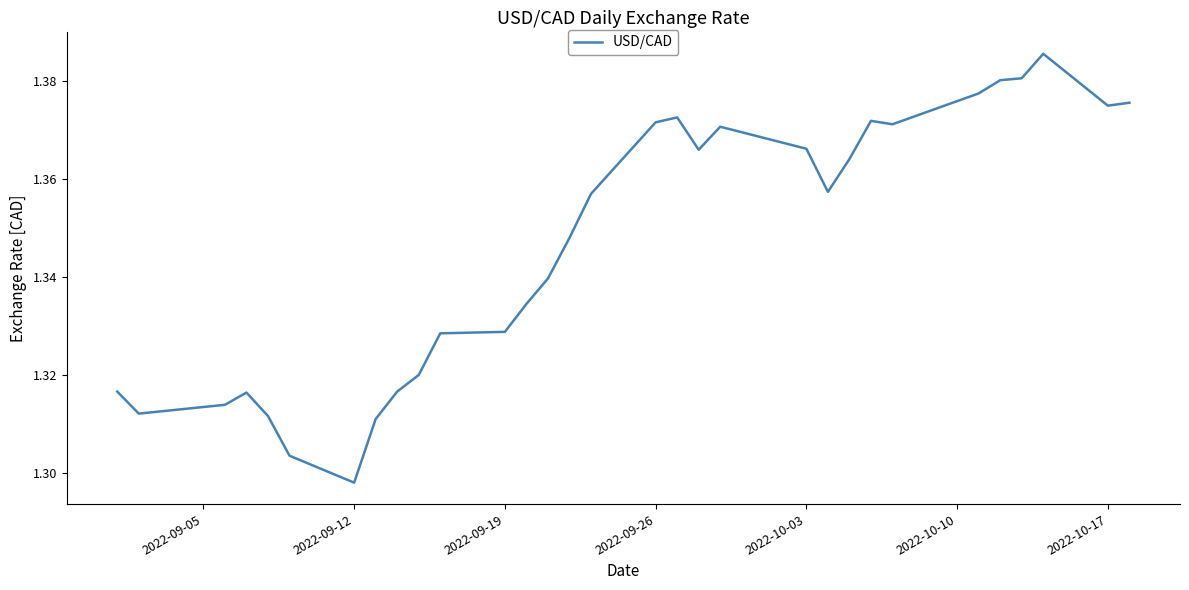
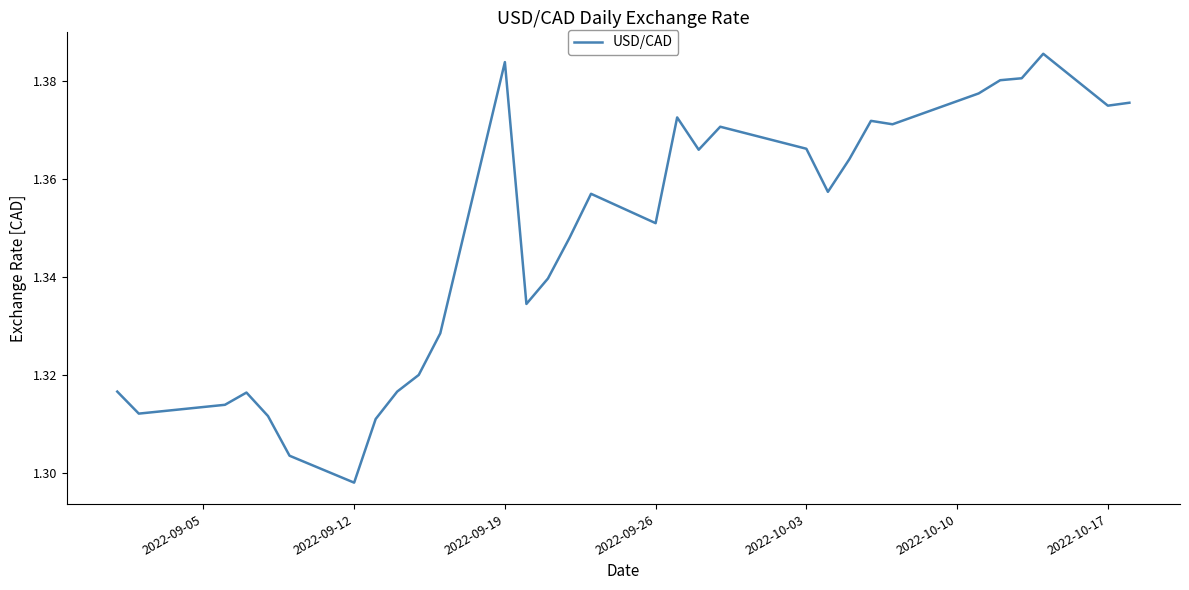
2022-09-19: 1.329 -> 1.384
2022-09-26: 1.372 -> 1.351
